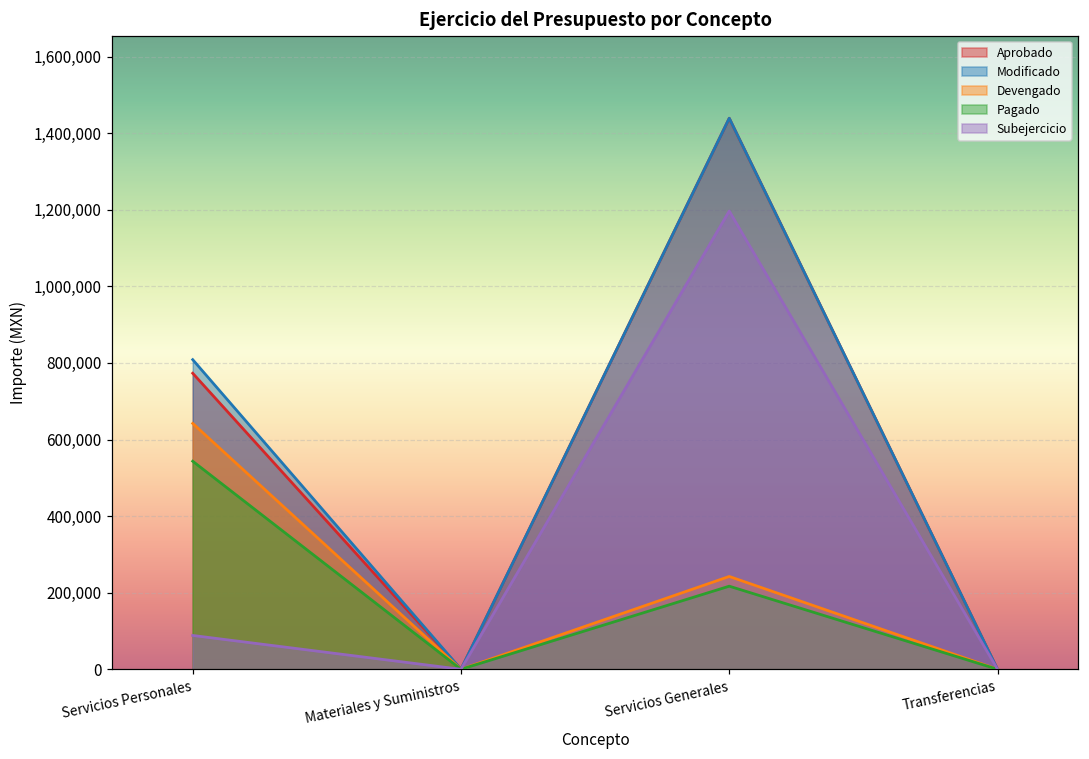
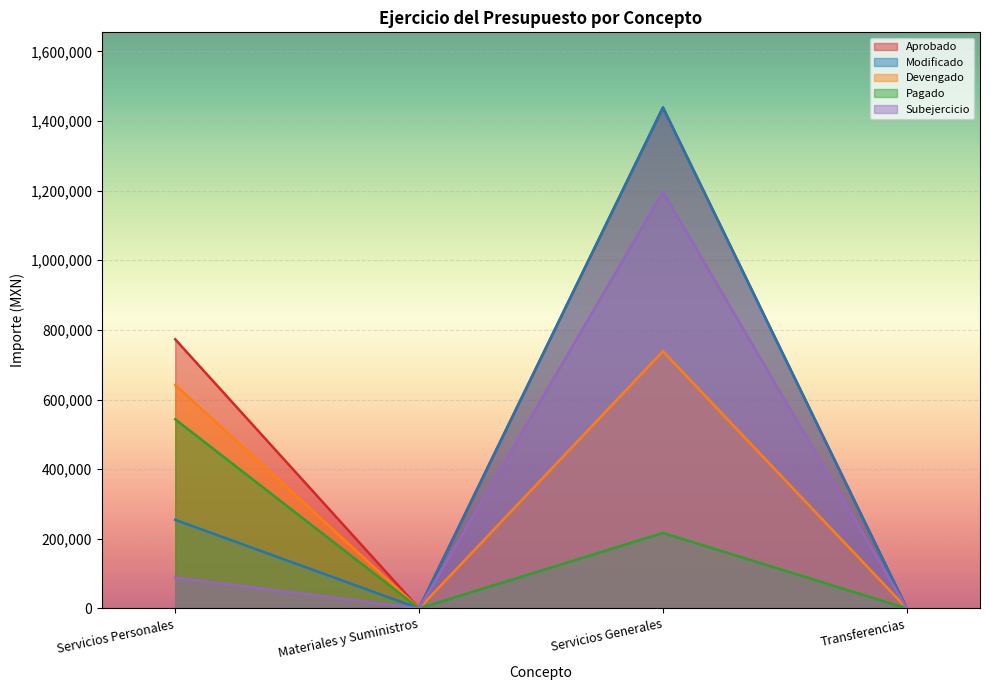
Modificado, Servicios Personales: 810,000 -> 250,000
Devengado, Servicios Generales: 240,000 -> 740,000
